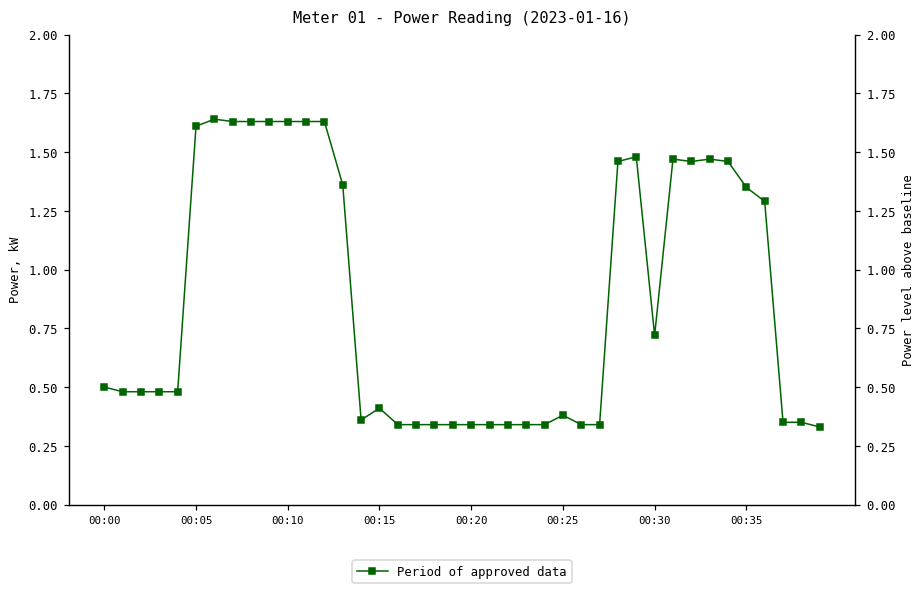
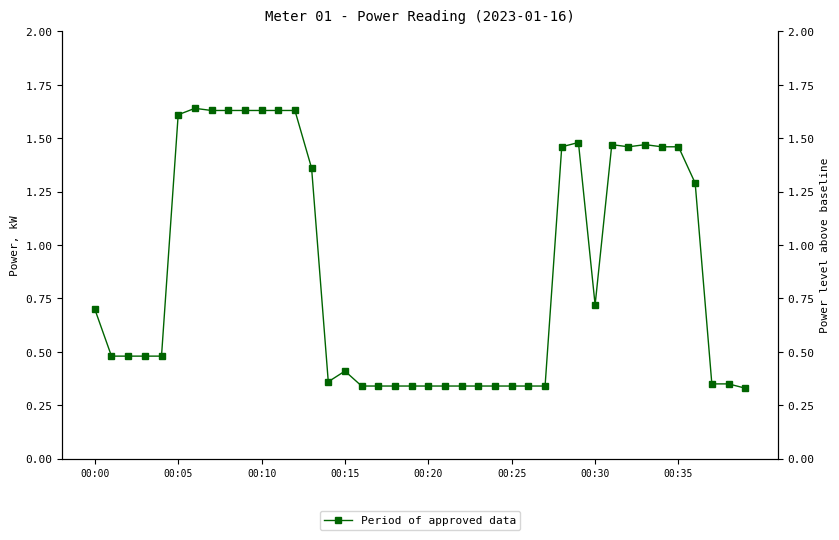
00:00: 0.5 -> 0.7
00:25: 0.38 -> 0.34
00:35: 1.35 -> 1.46
